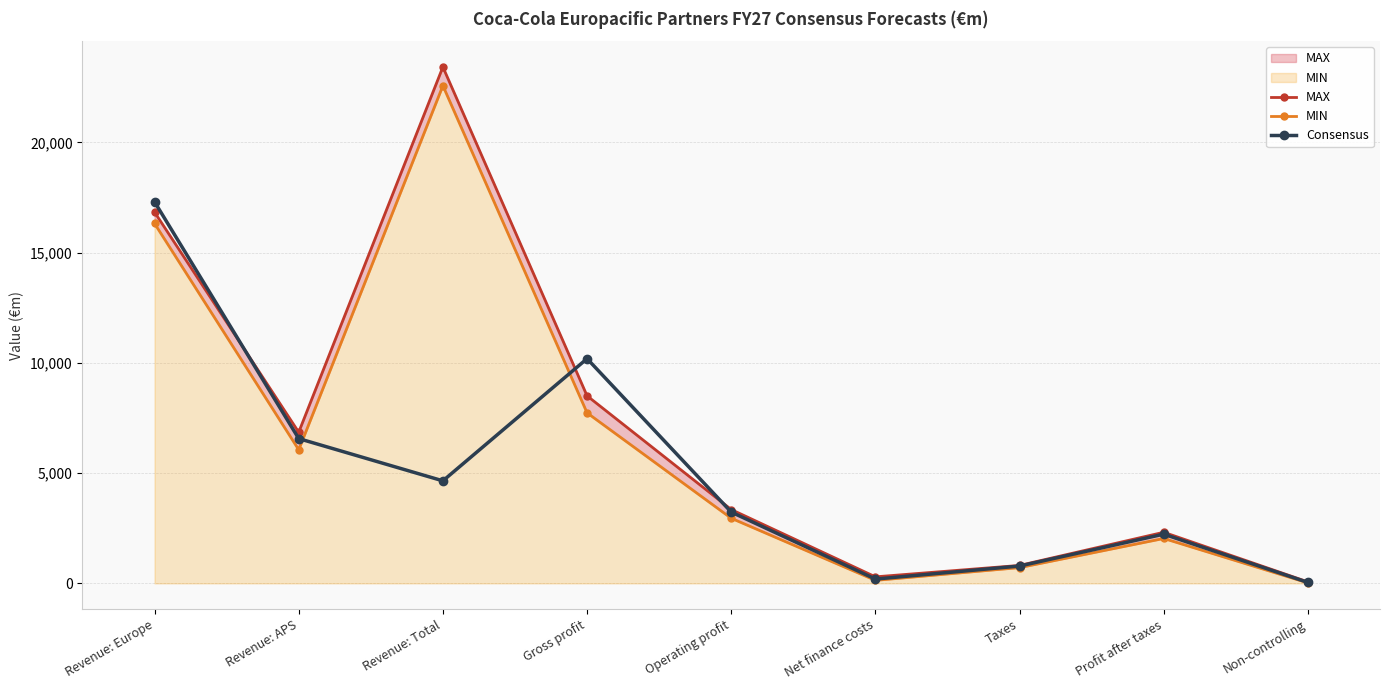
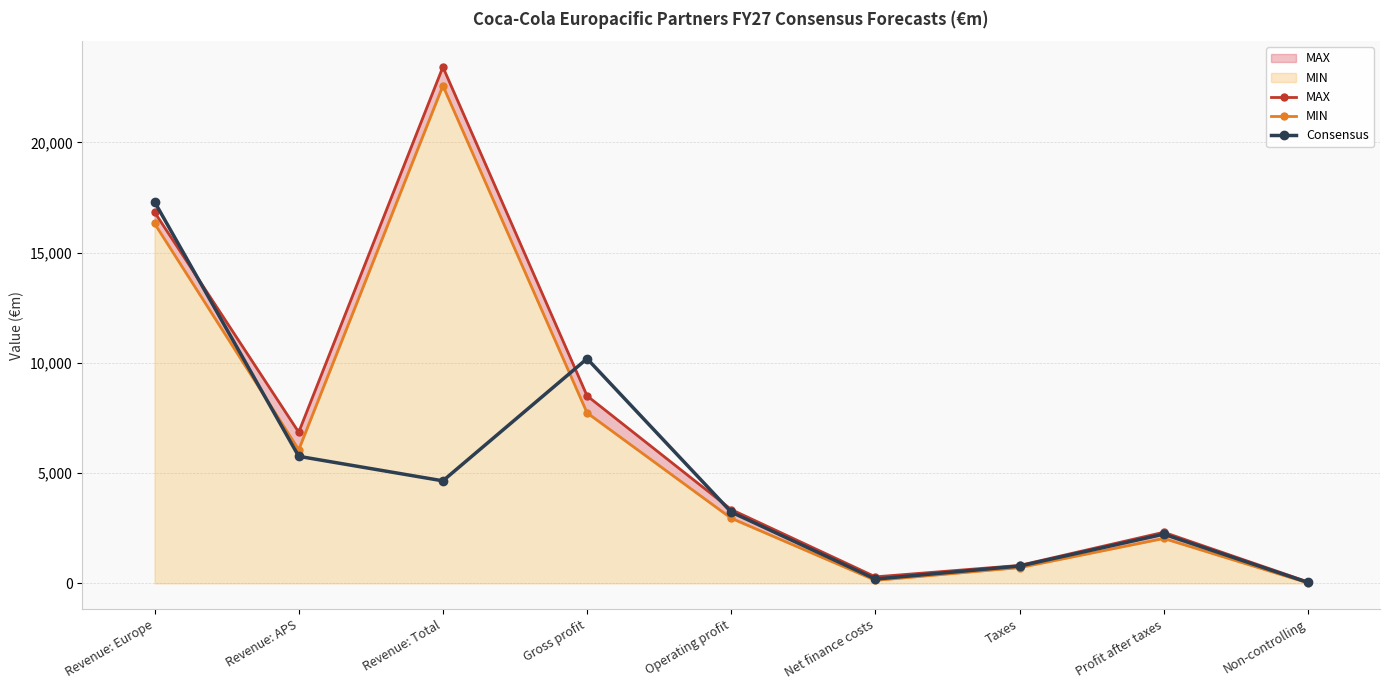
Consensus, Revenue: APS: 6,600 -> 5,800
